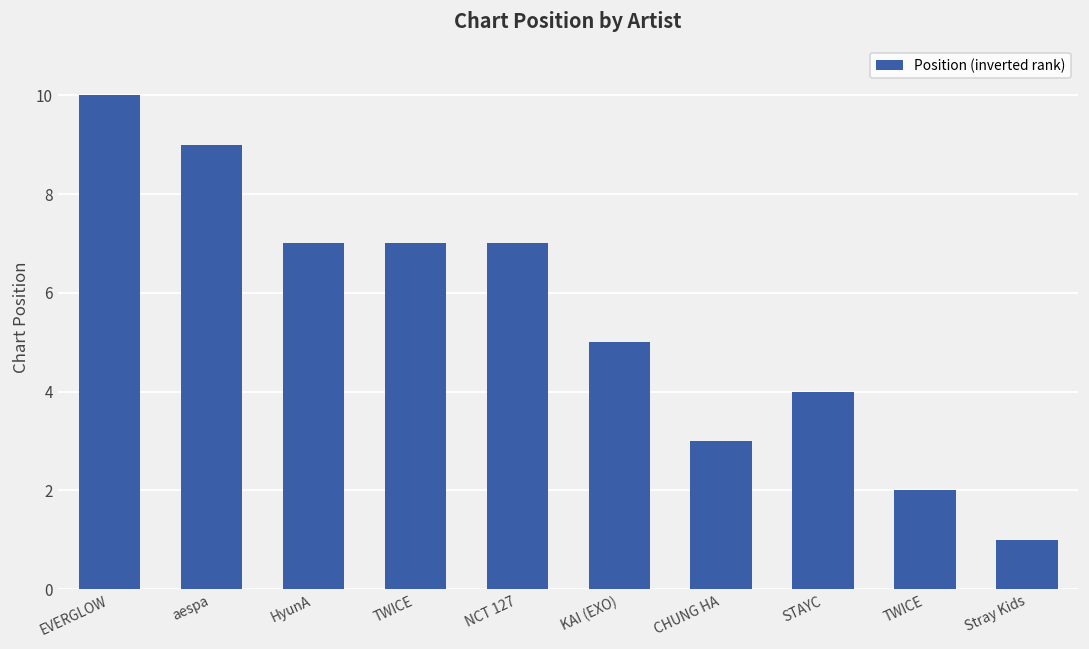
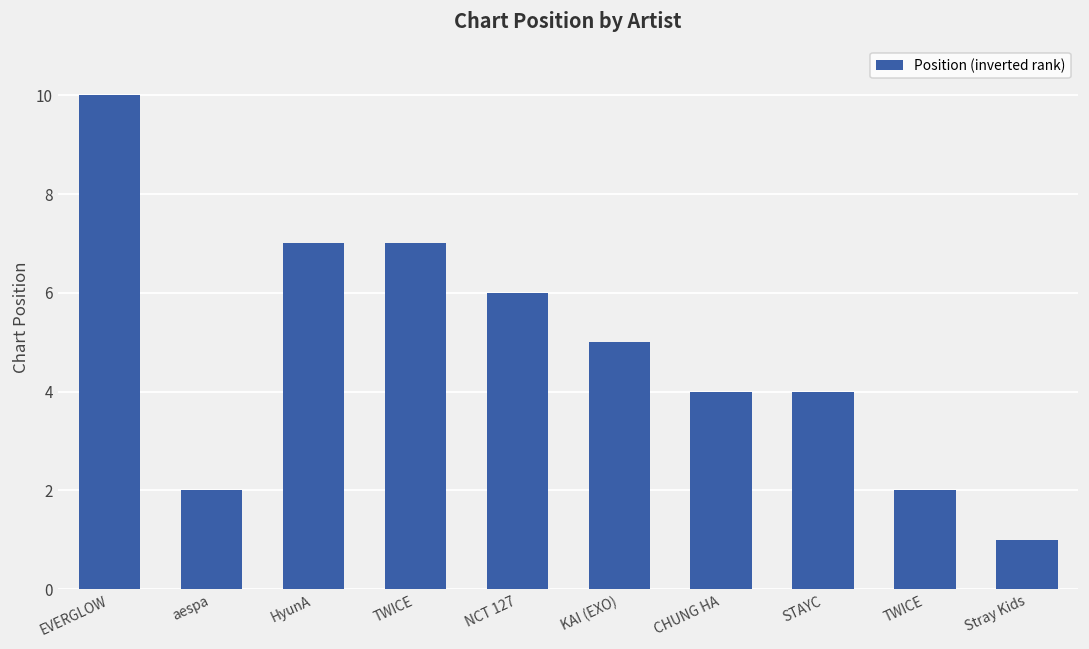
aespa: 9.0 -> 2.0
NCT 127: 7.0 -> 6.0
CHUNG HA: 3.0 -> 4.0
